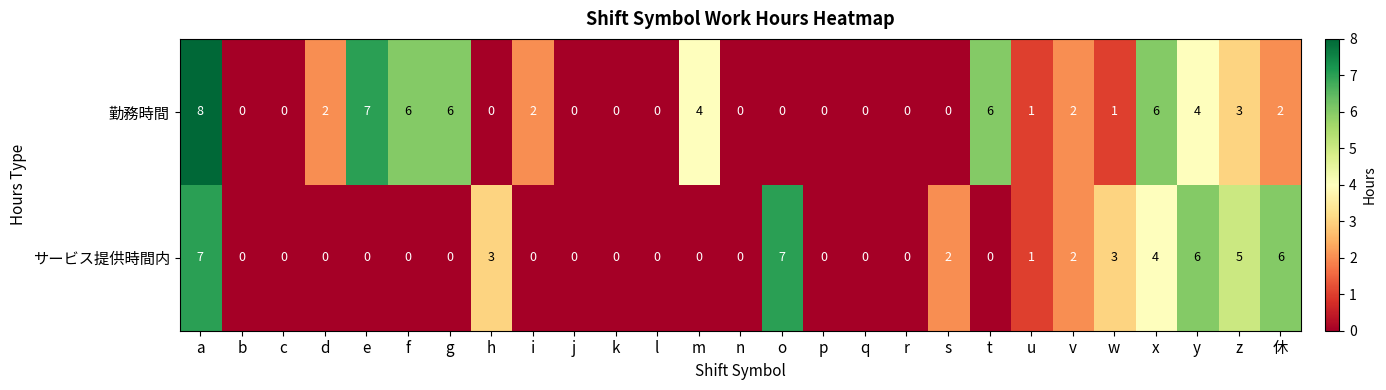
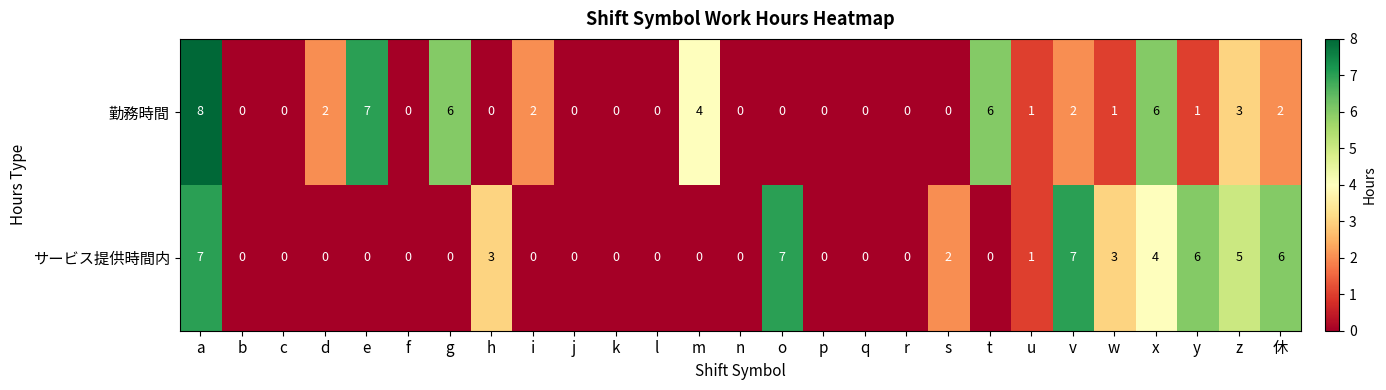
勤務時間, f: 6 -> 0
勤務時間, y: 4 -> 1
サービス提供時間内, v: 2 -> 7
